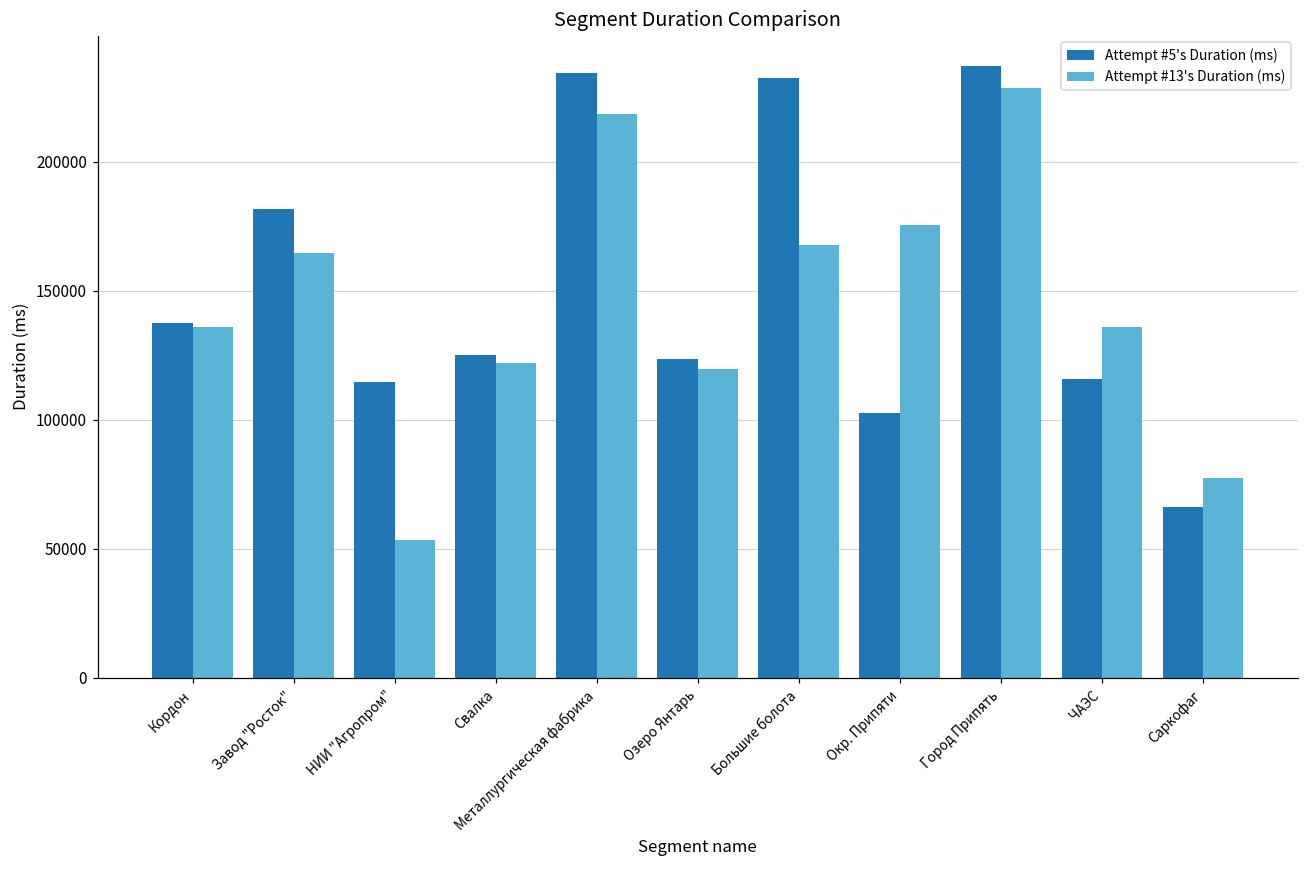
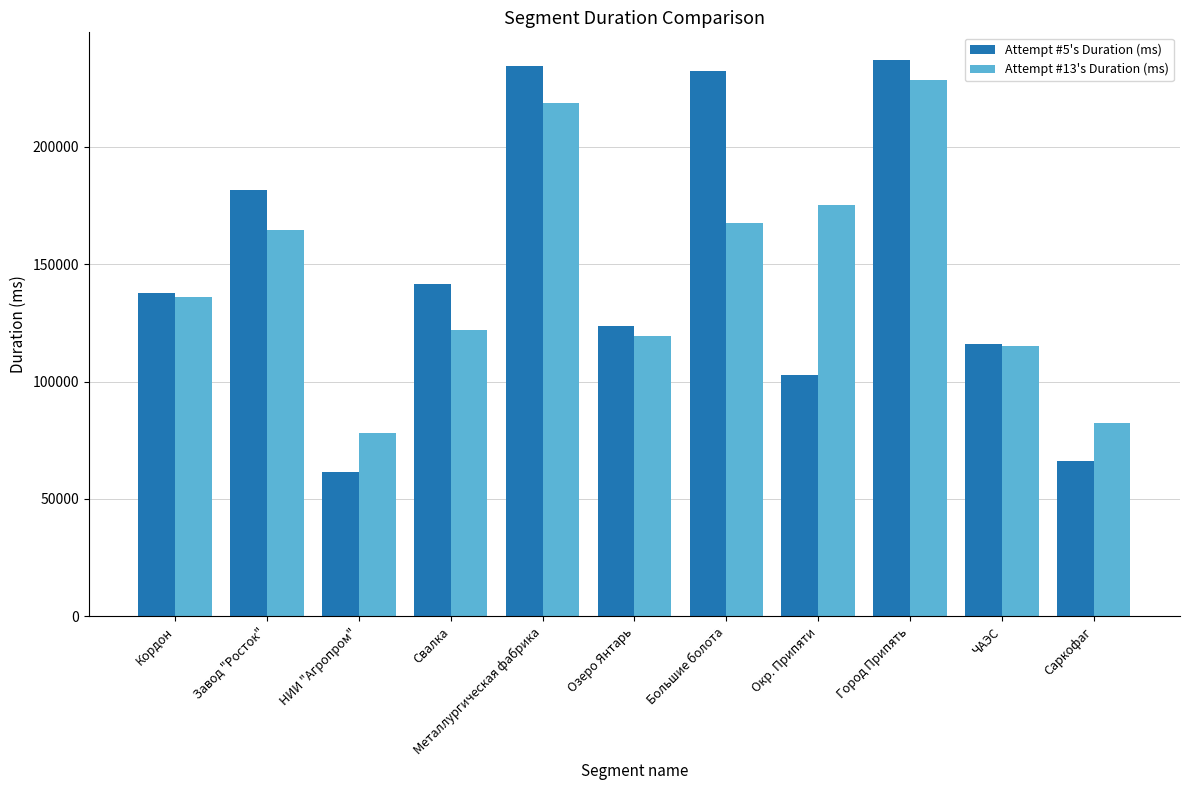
Attempt #5's Duration (ms), НИИ "Агропром": 115000 -> 62000
Attempt #13's Duration (ms), НИИ "Агропром": 54000 -> 78000
Attempt #5's Duration (ms), Свалка: 125000 -> 142000
Attempt #13's Duration (ms), ЧАЭС: 136000 -> 115000
Attempt #13's Duration (ms), Саркофаг: 77000 -> 82000
